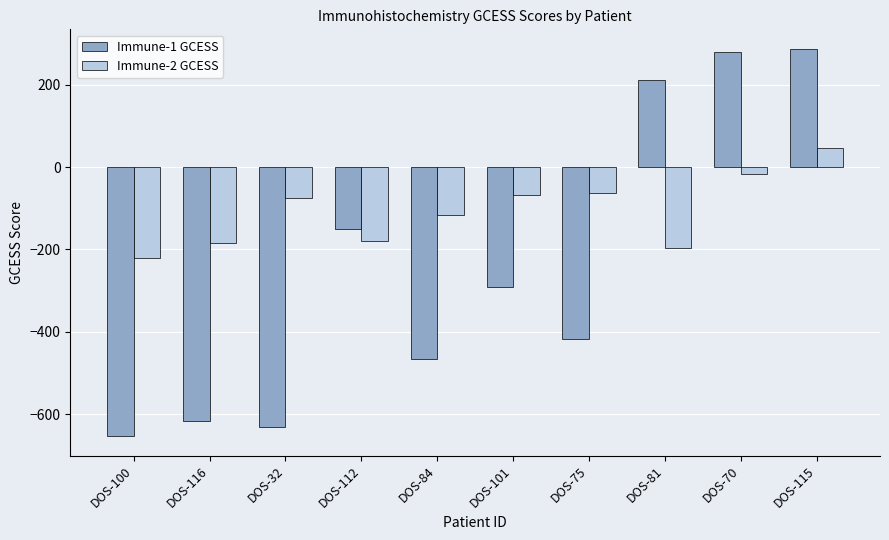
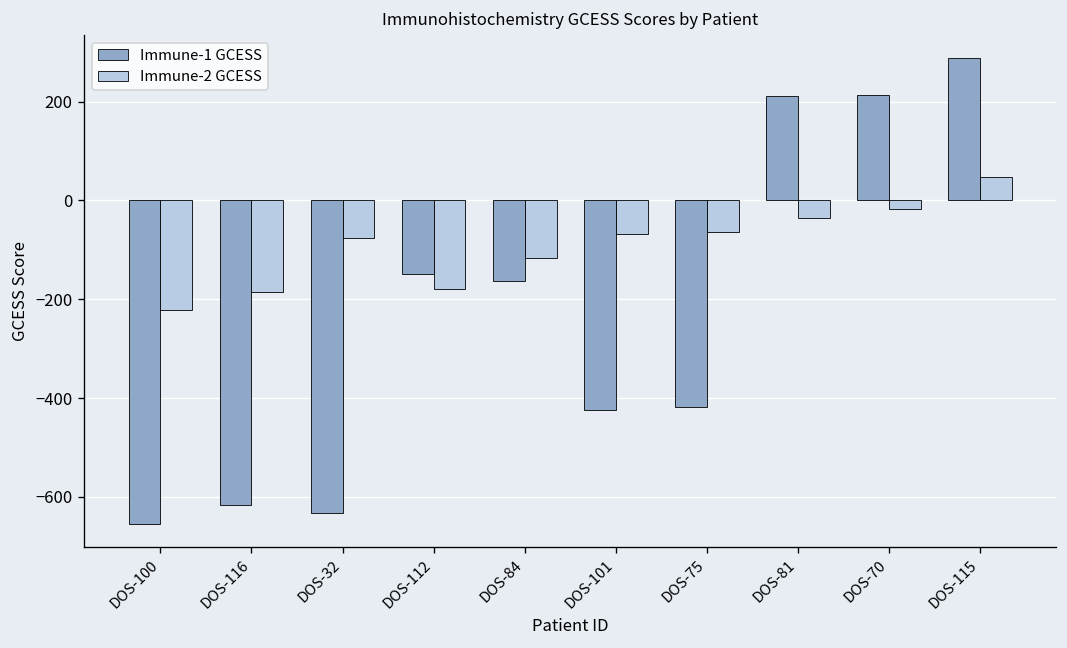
Immune-1 GCESS, DOS-84: -470 -> -160
Immune-1 GCESS, DOS-101: -290 -> -420
Immune-2 GCESS, DOS-81: -200 -> -30
Immune-1 GCESS, DOS-70: 280 -> 210
